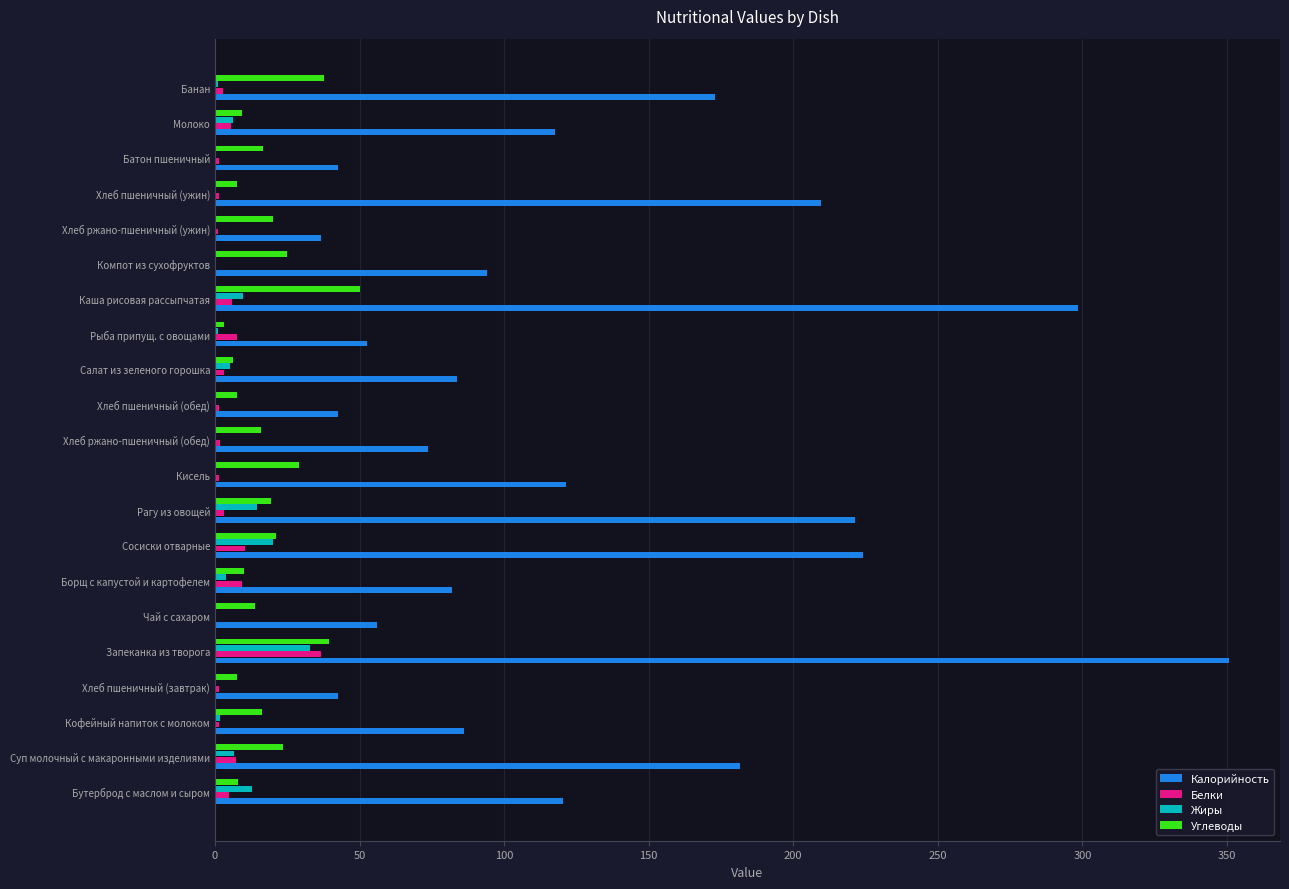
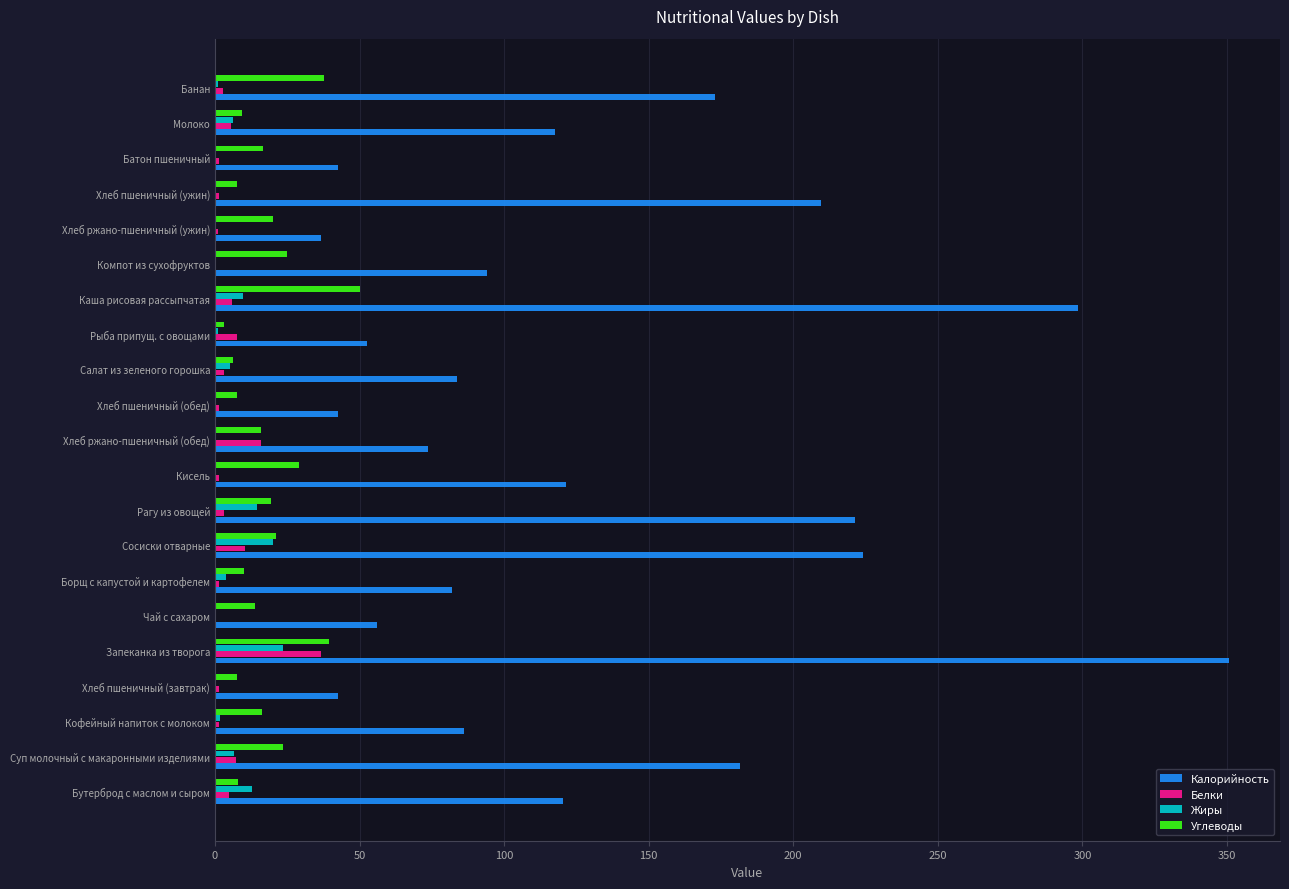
Белки, Хлеб ржано-пшеничный (обед): 2 -> 16
Белки, Борщ с капустой и картофелем: 9 -> 1
Жиры, Запеканка из творога: 33 -> 23
